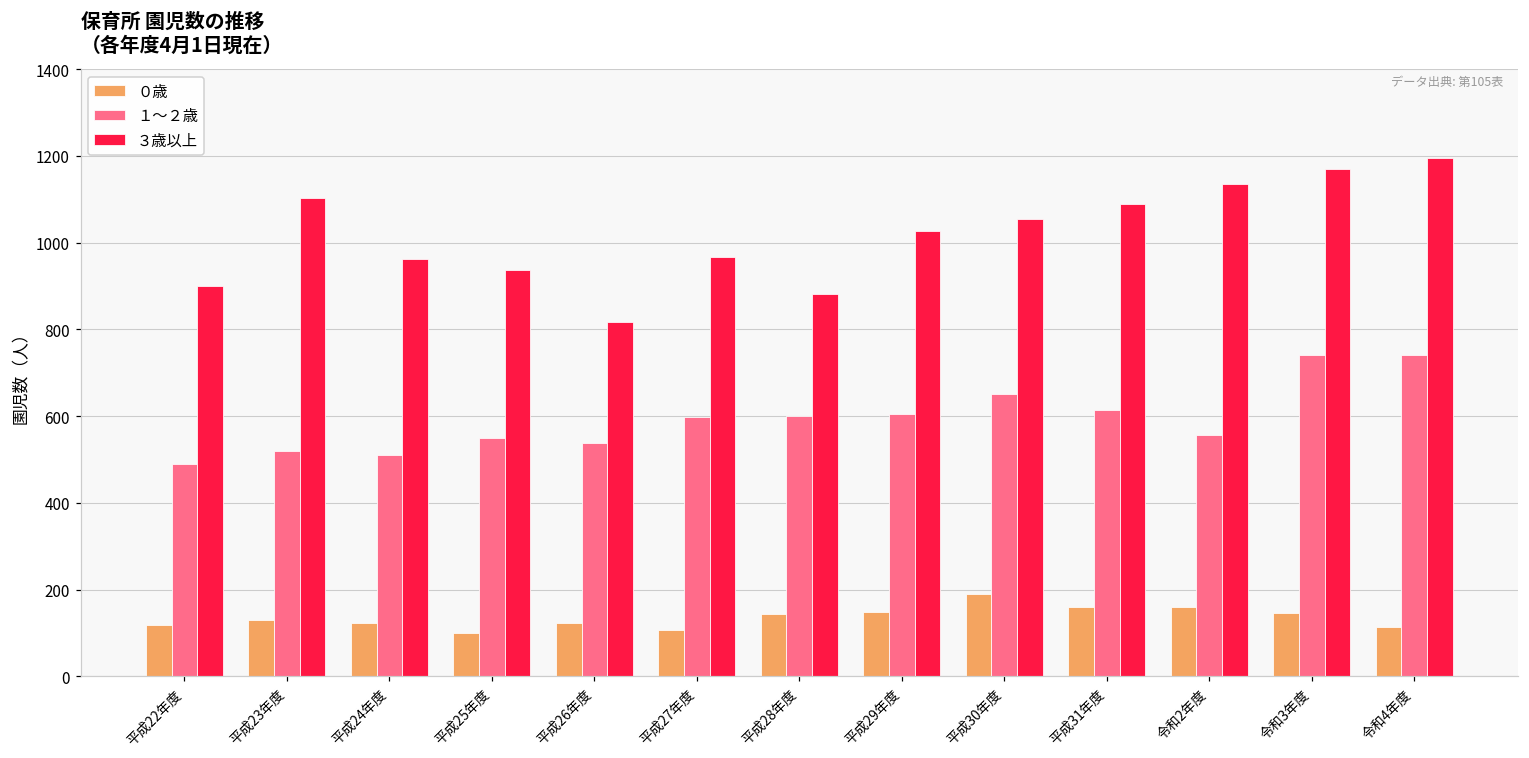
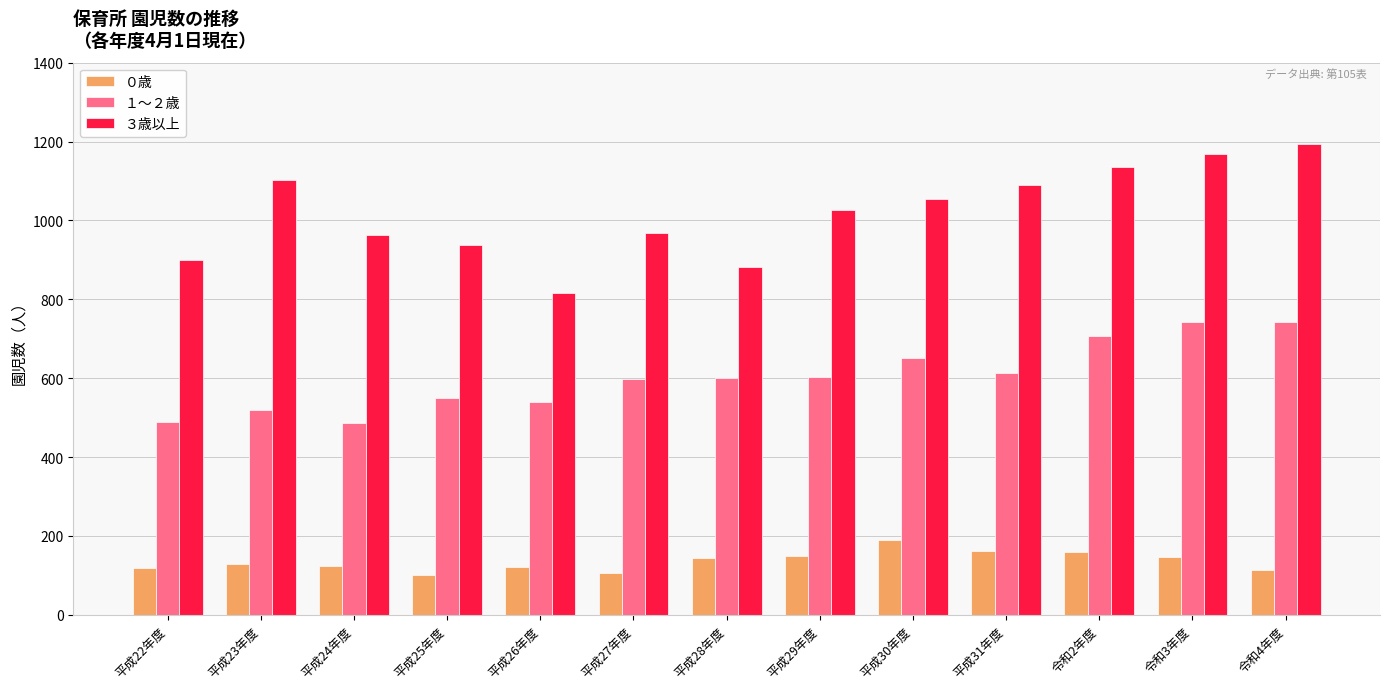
１～２歳, 平成24年度: 510 -> 490
１～２歳, 令和2年度: 560 -> 710
